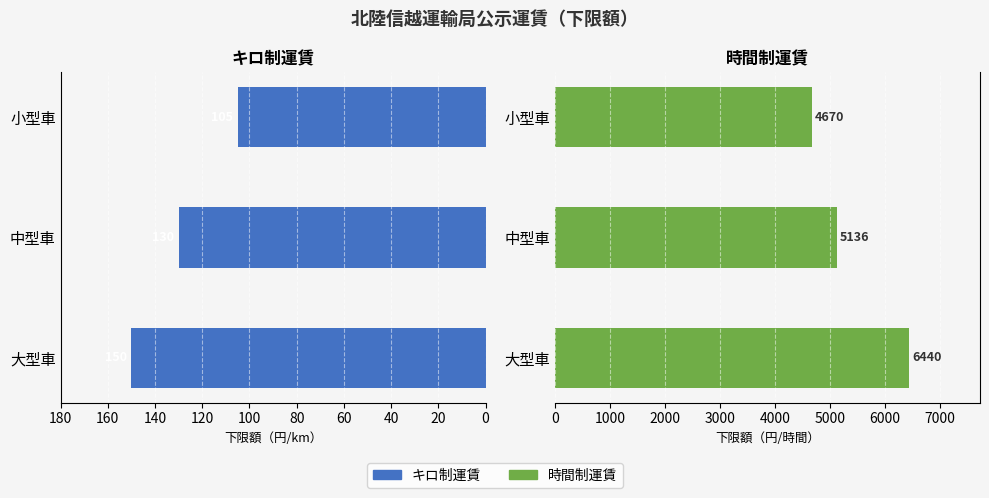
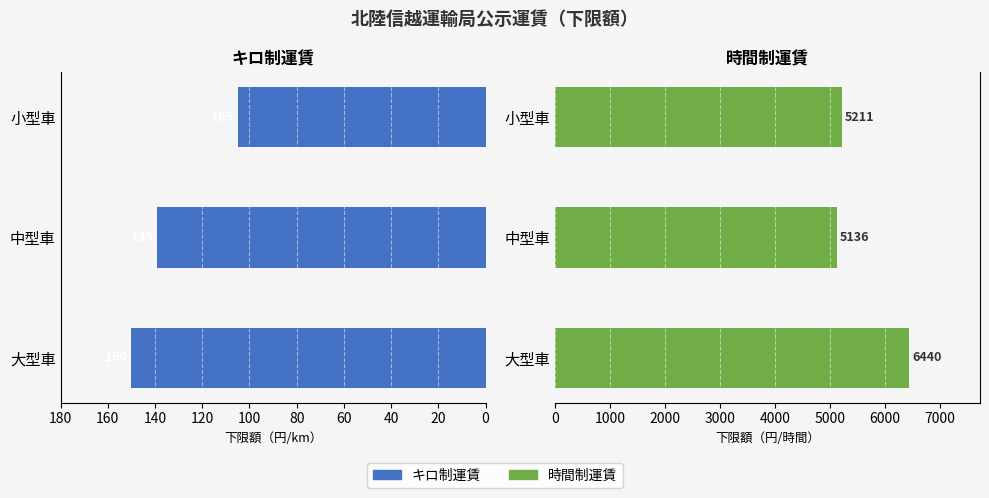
キロ制運賃, 中型車: 130 -> 139
時間制運賃, 小型車: 4670 -> 5211
